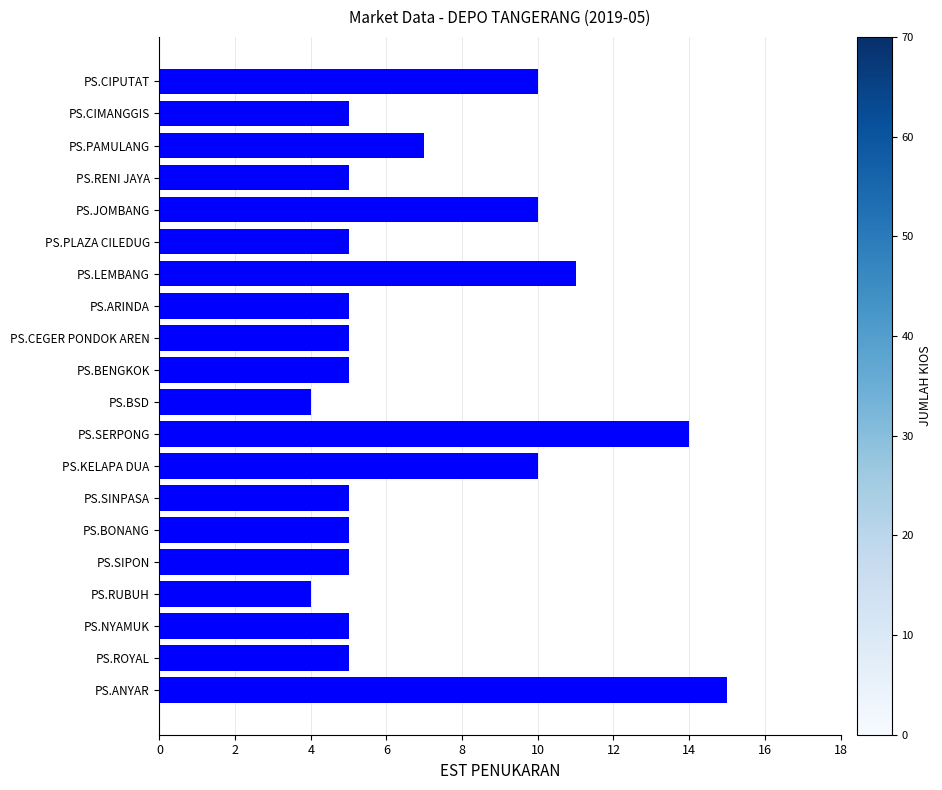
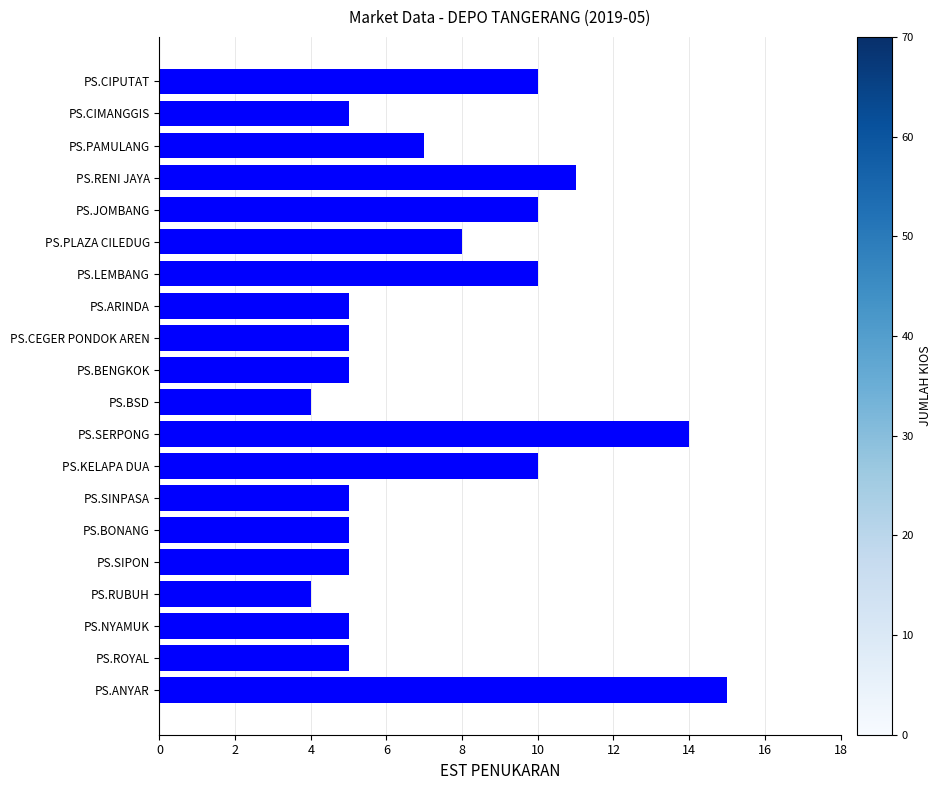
PS.RENI JAYA: 5 -> 11
PS.PLAZA CILEDUG: 5 -> 8
PS.LEMBANG: 11 -> 10
